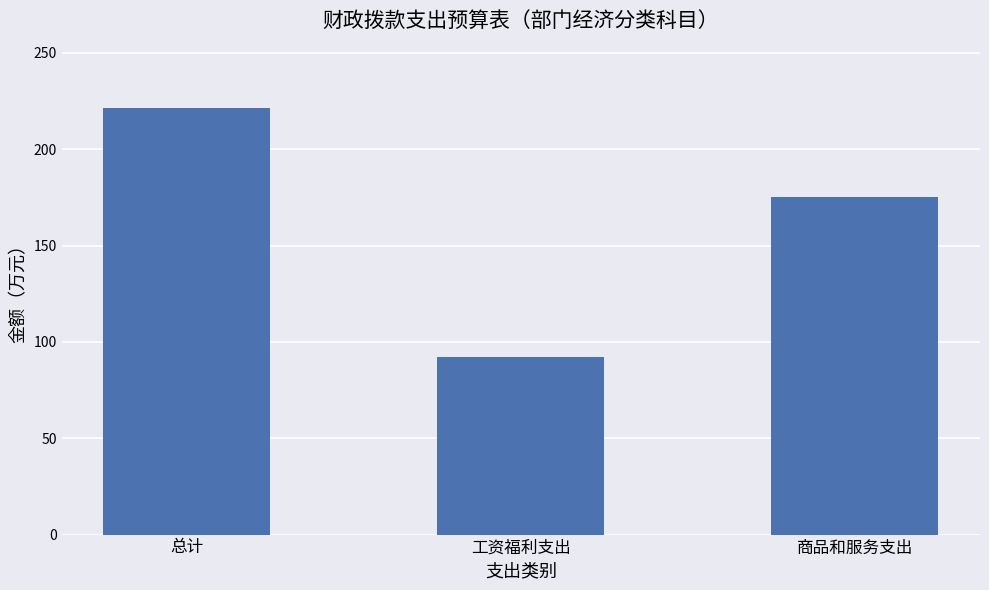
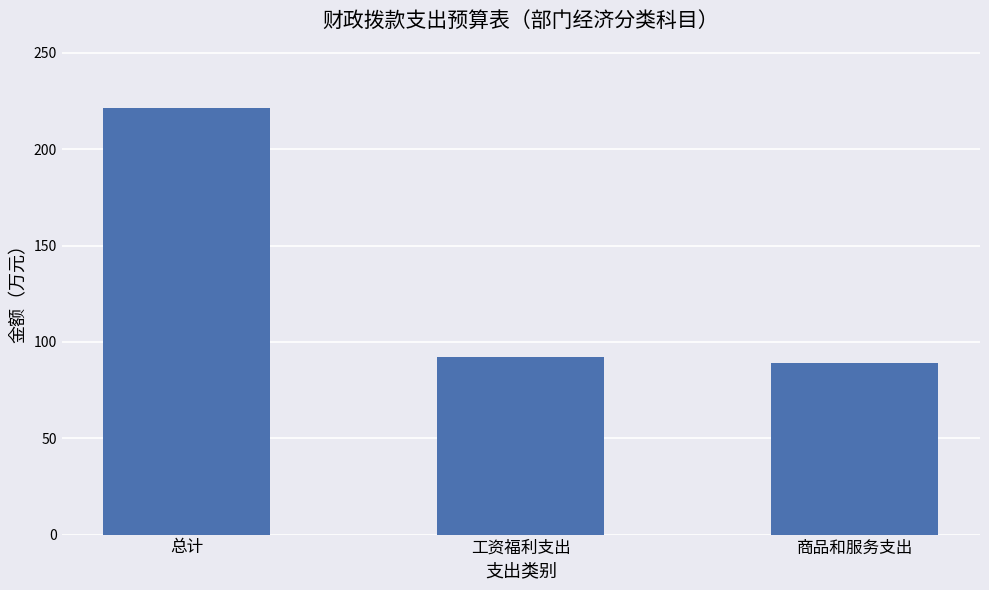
商品和服务支出: 175 -> 89
